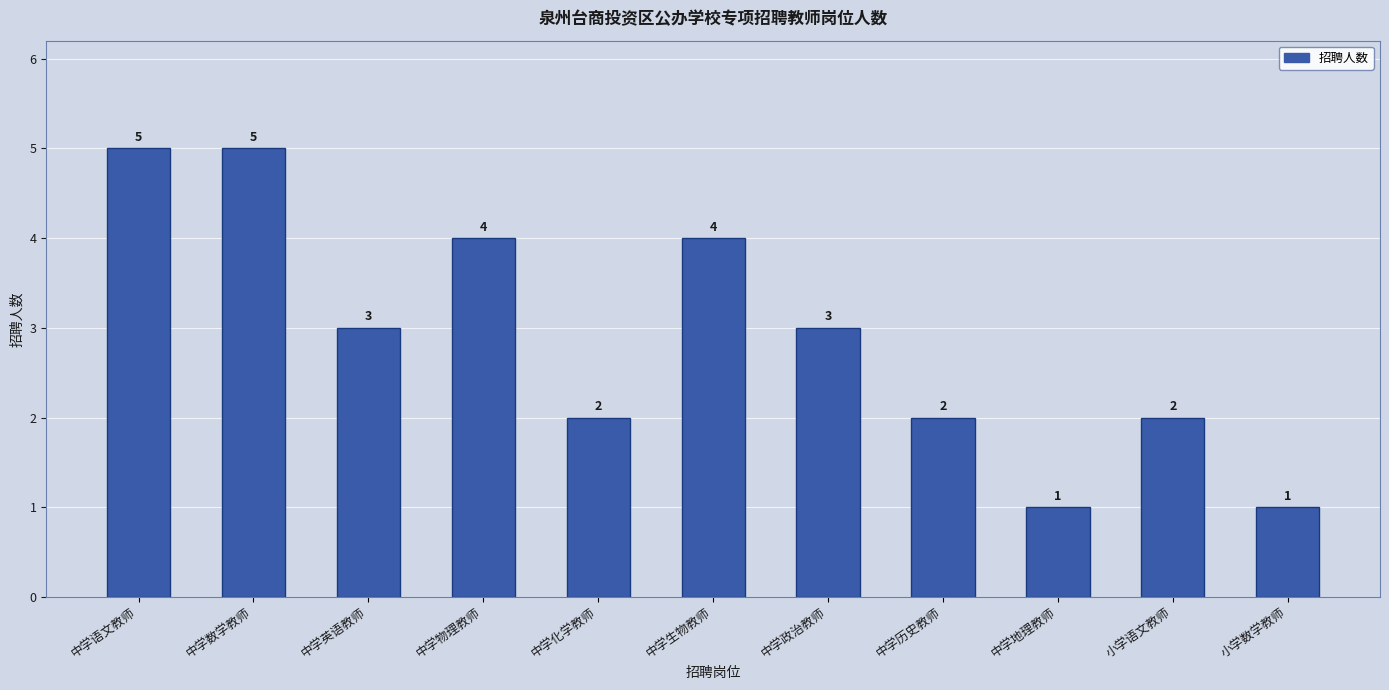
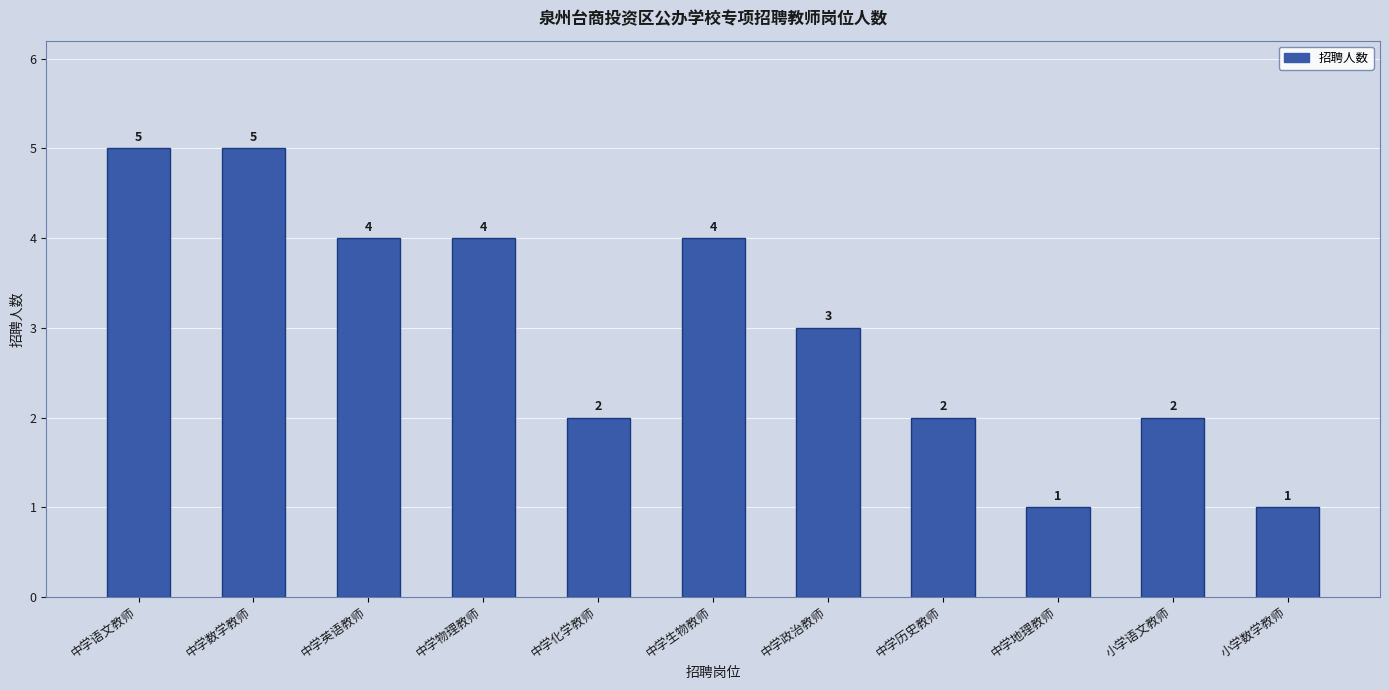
中学英语教师: 3 -> 4
